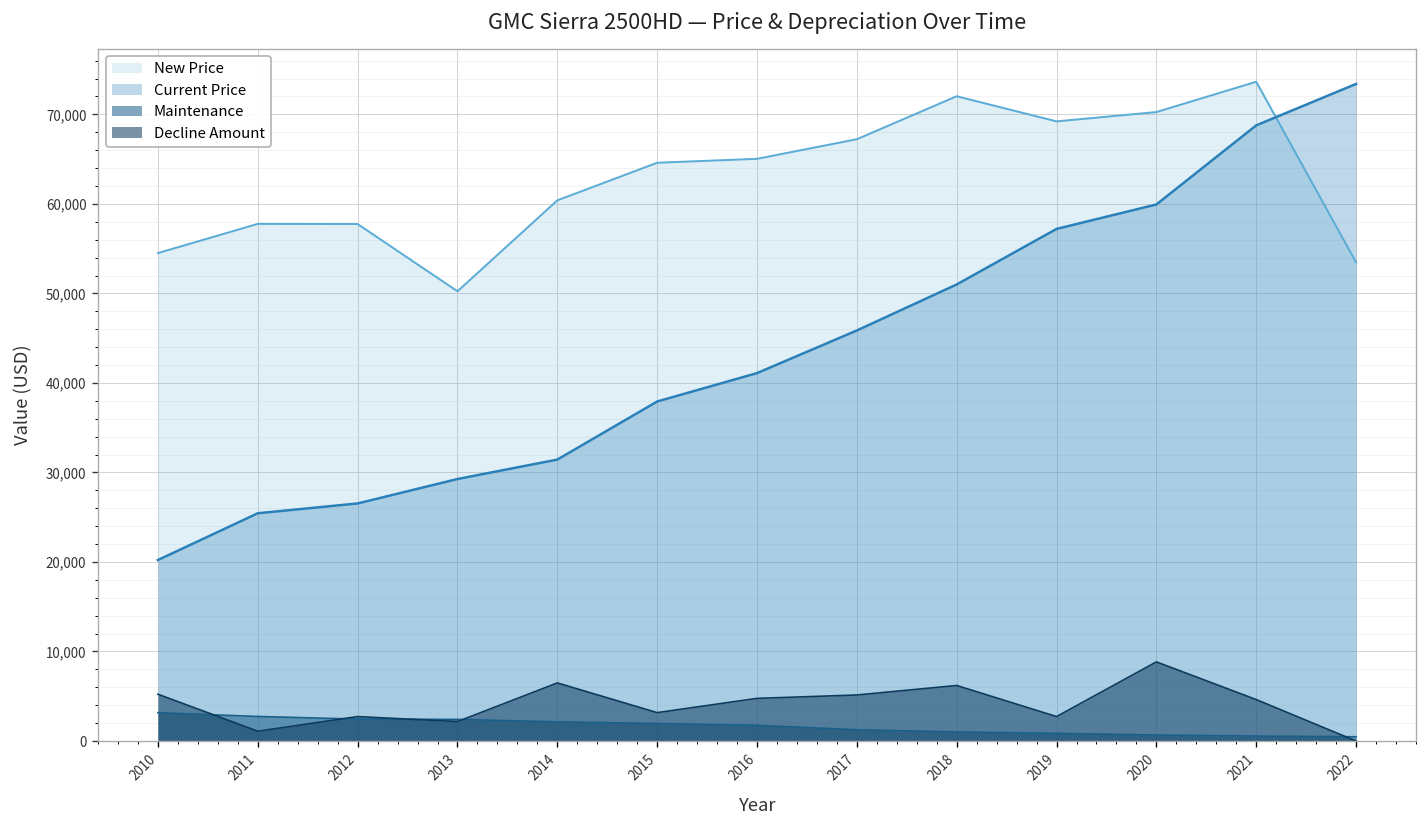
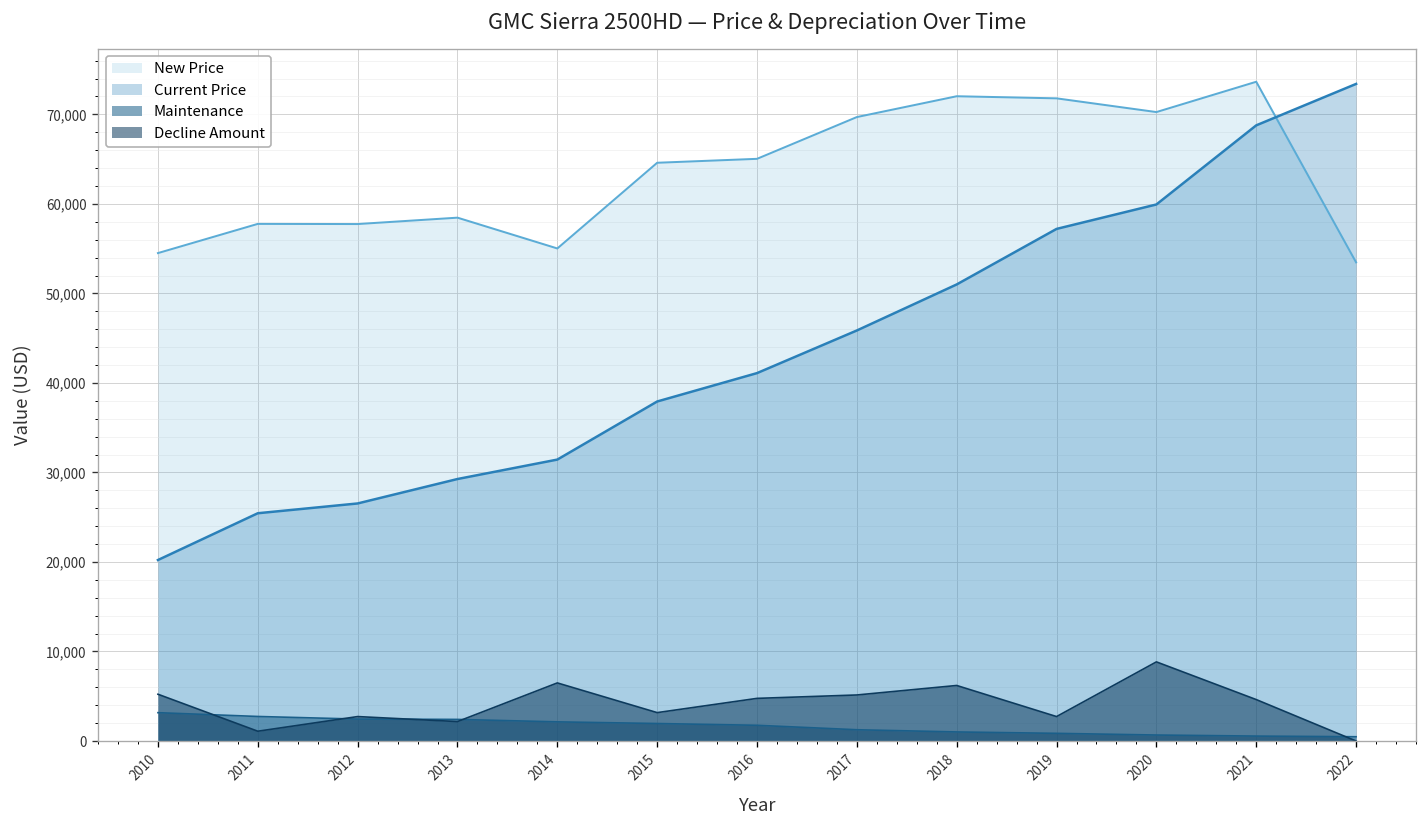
New Price, 2013: 50,000 -> 58,000
New Price, 2014: 60,000 -> 55,000
New Price, 2017: 67,000 -> 70,000
New Price, 2019: 69,000 -> 72,000
